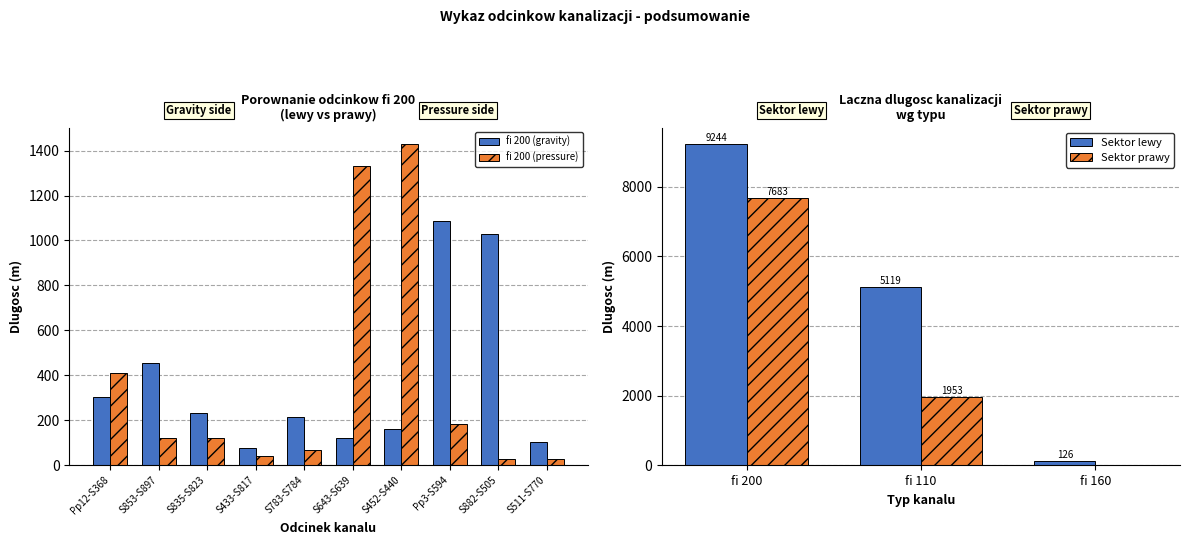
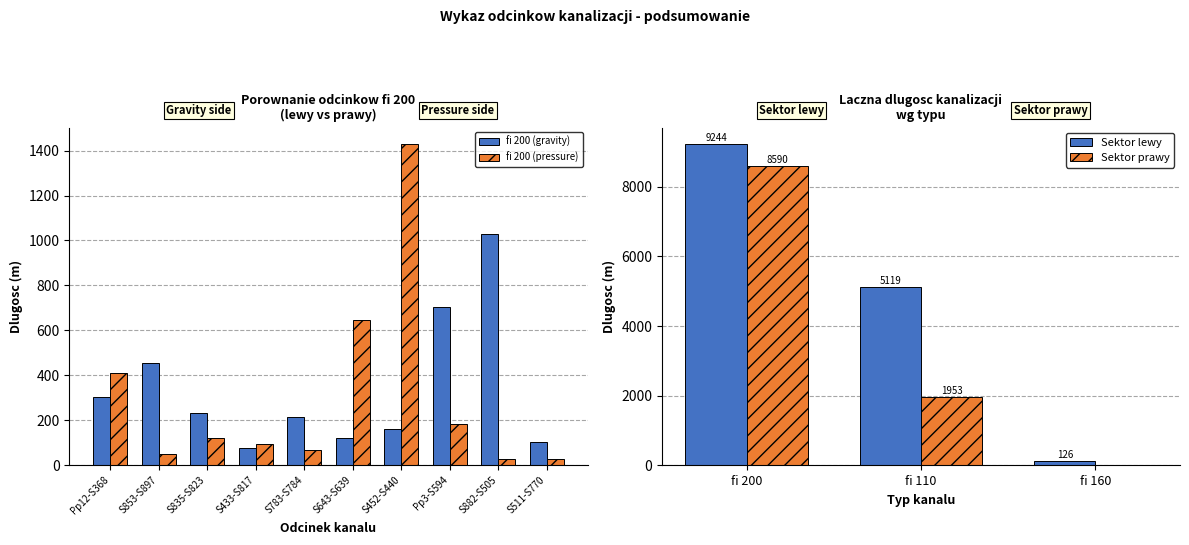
Porownanie odcinkow fi 200 (lewy vs prawy), fi 200 (pressure), S853-S897: 120 -> 50
Porownanie odcinkow fi 200 (lewy vs prawy), fi 200 (pressure), S433-S817: 40 -> 90
Porownanie odcinkow fi 200 (lewy vs prawy), fi 200 (pressure), S643-S639: 1330 -> 650
Porownanie odcinkow fi 200 (lewy vs prawy), fi 200 (gravity), Pp3-S594: 1090 -> 700
Laczna dlugosc kanalizacji wg typu, Sektor prawy, fi 200: 7683 -> 8590
